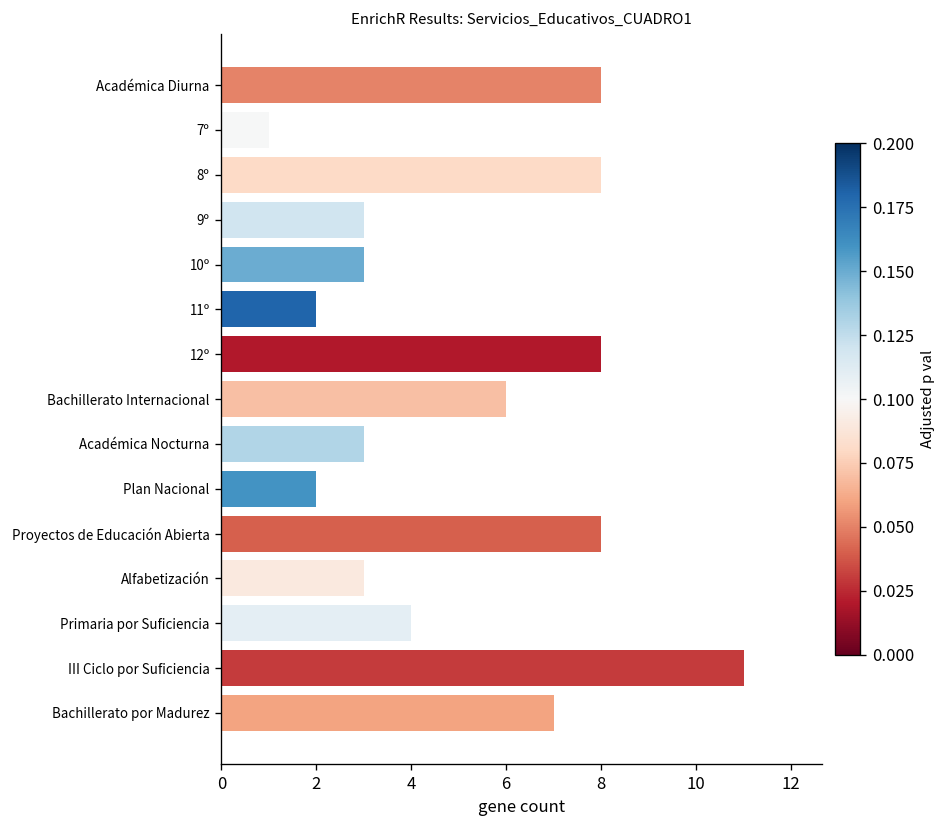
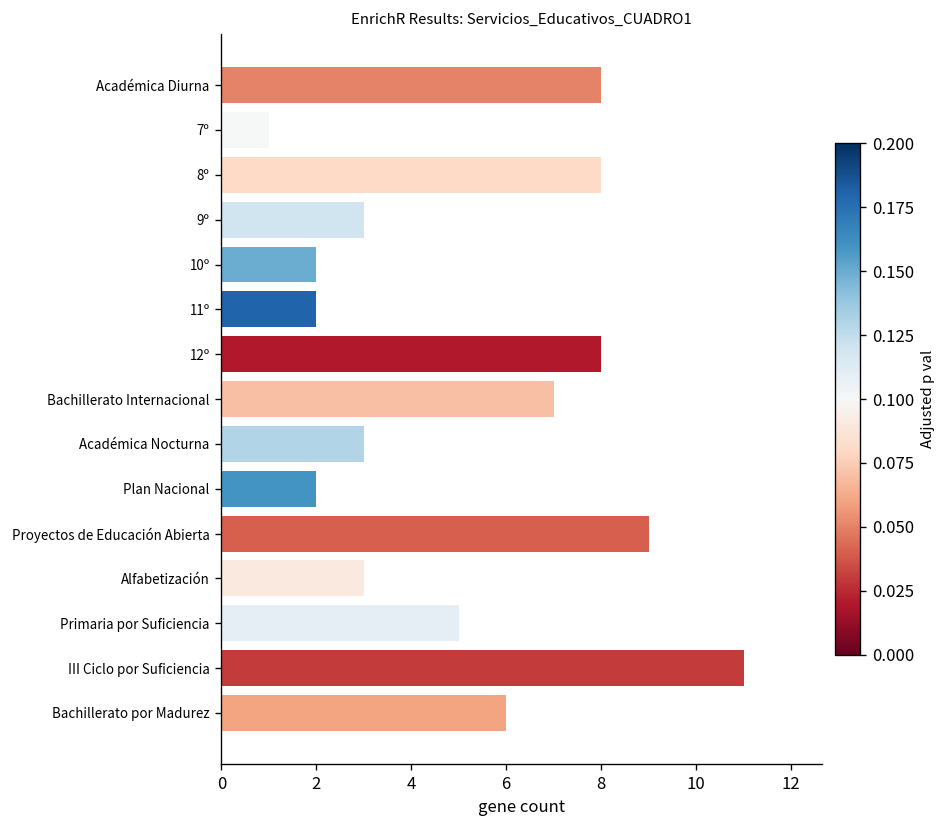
10º: 3 -> 2
Bachillerato Internacional: 6 -> 7
Proyectos de Educación Abierta: 8 -> 9
Primaria por Suficiencia: 4 -> 5
Bachillerato por Madurez: 7 -> 6
